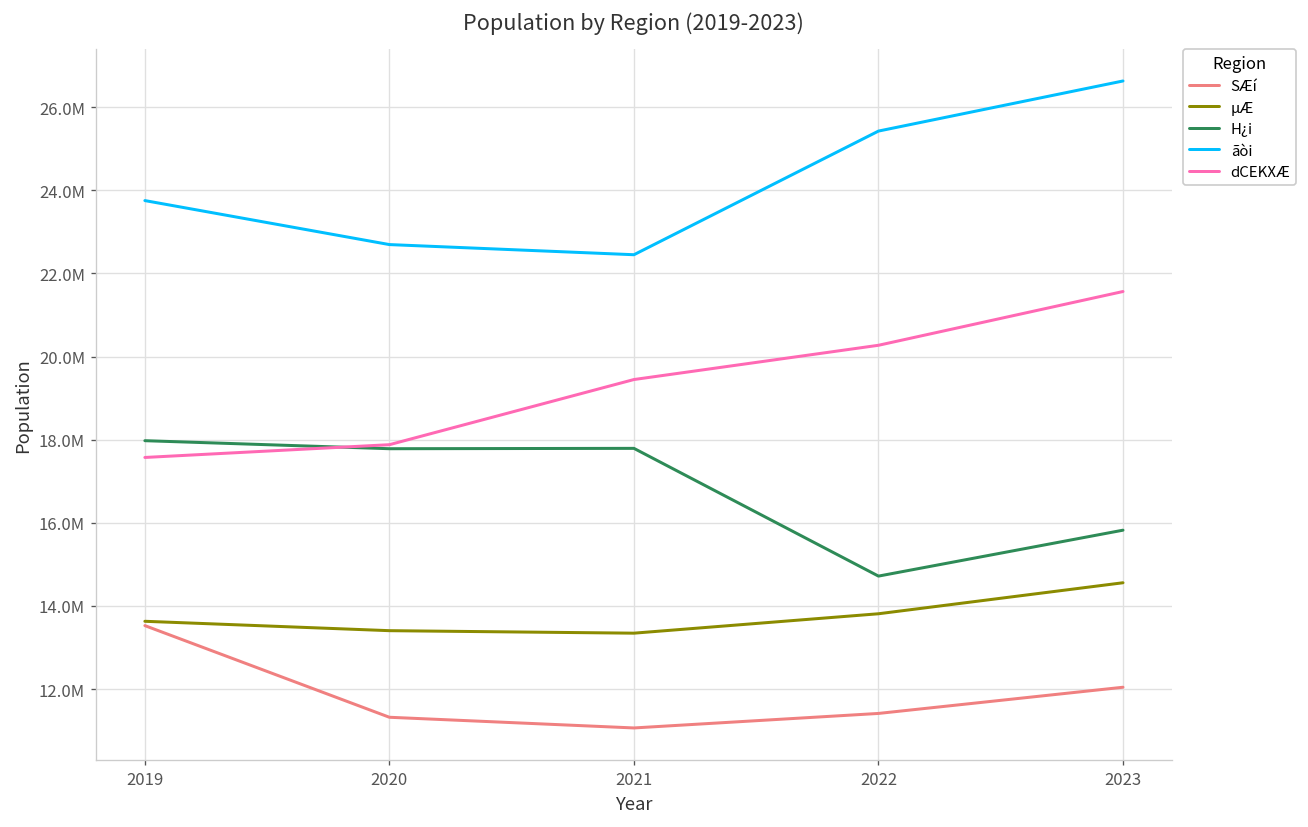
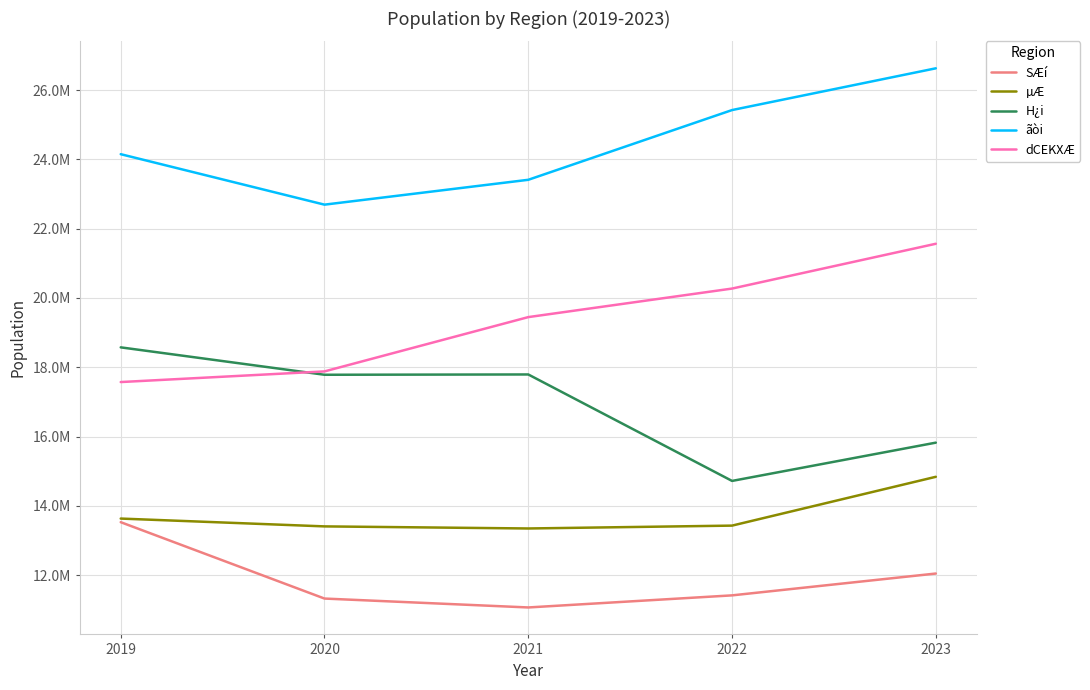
H¿i, 2019: 18000000 -> 18600000
ãòi, 2019: 23800000 -> 24200000
ãòi, 2021: 22500000 -> 23400000
µÆ, 2022: 13800000 -> 13400000
µÆ, 2023: 14600000 -> 14800000
